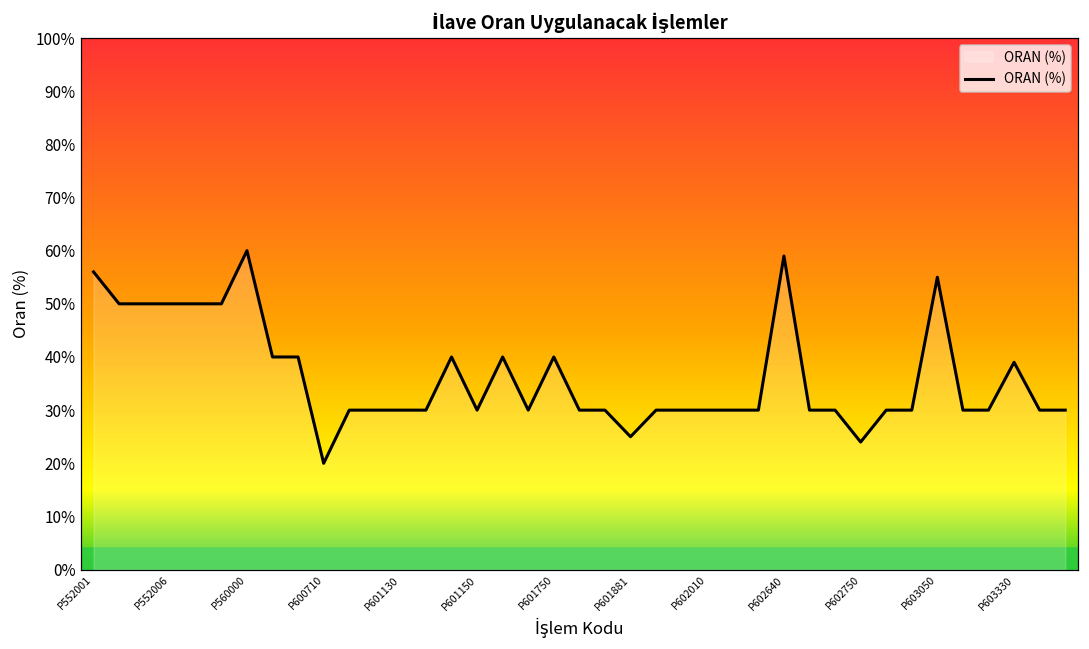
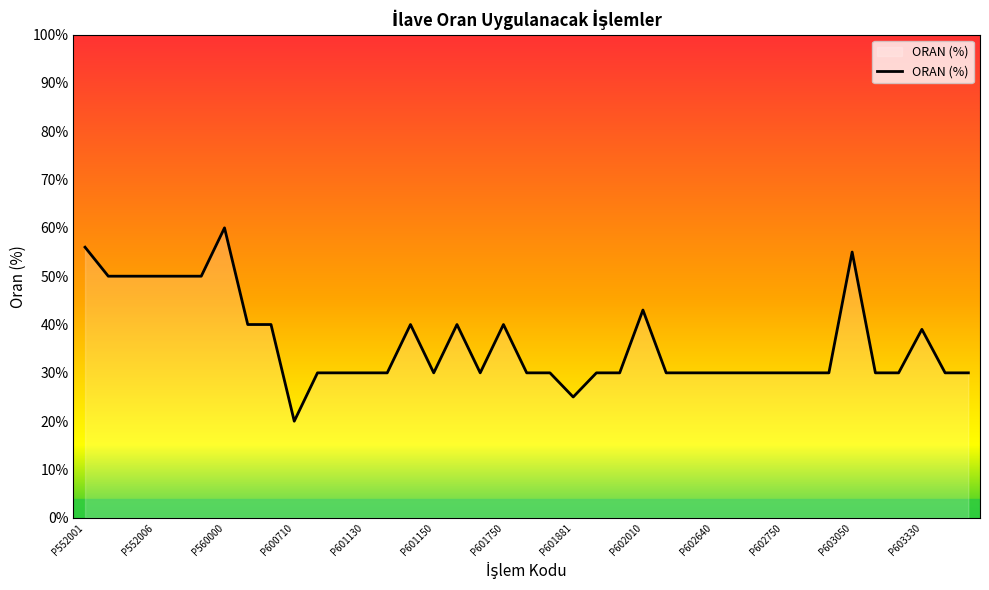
P602010: 30% -> 43%
P602640: 59% -> 30%
P602750: 24% -> 30%
